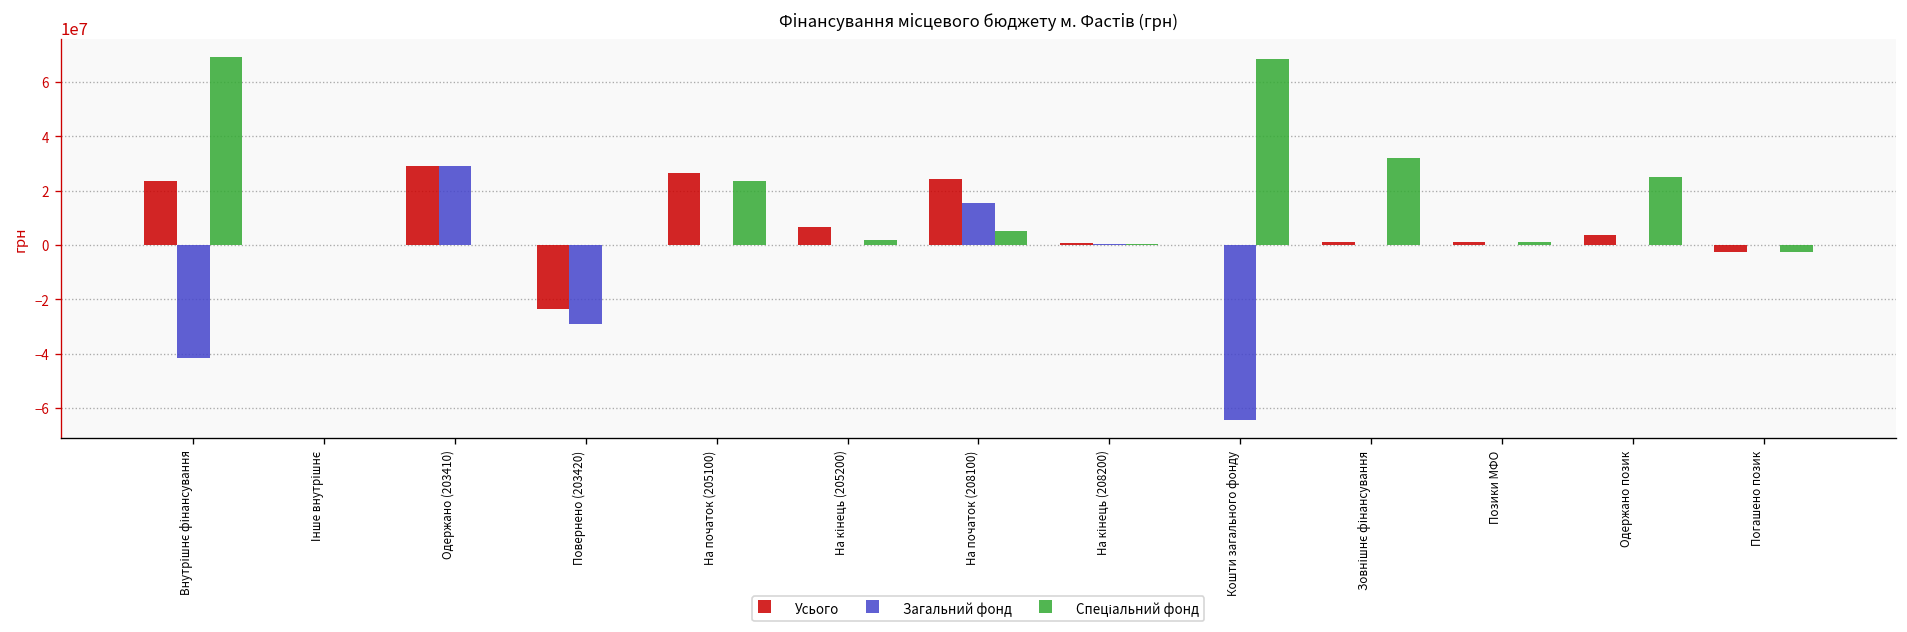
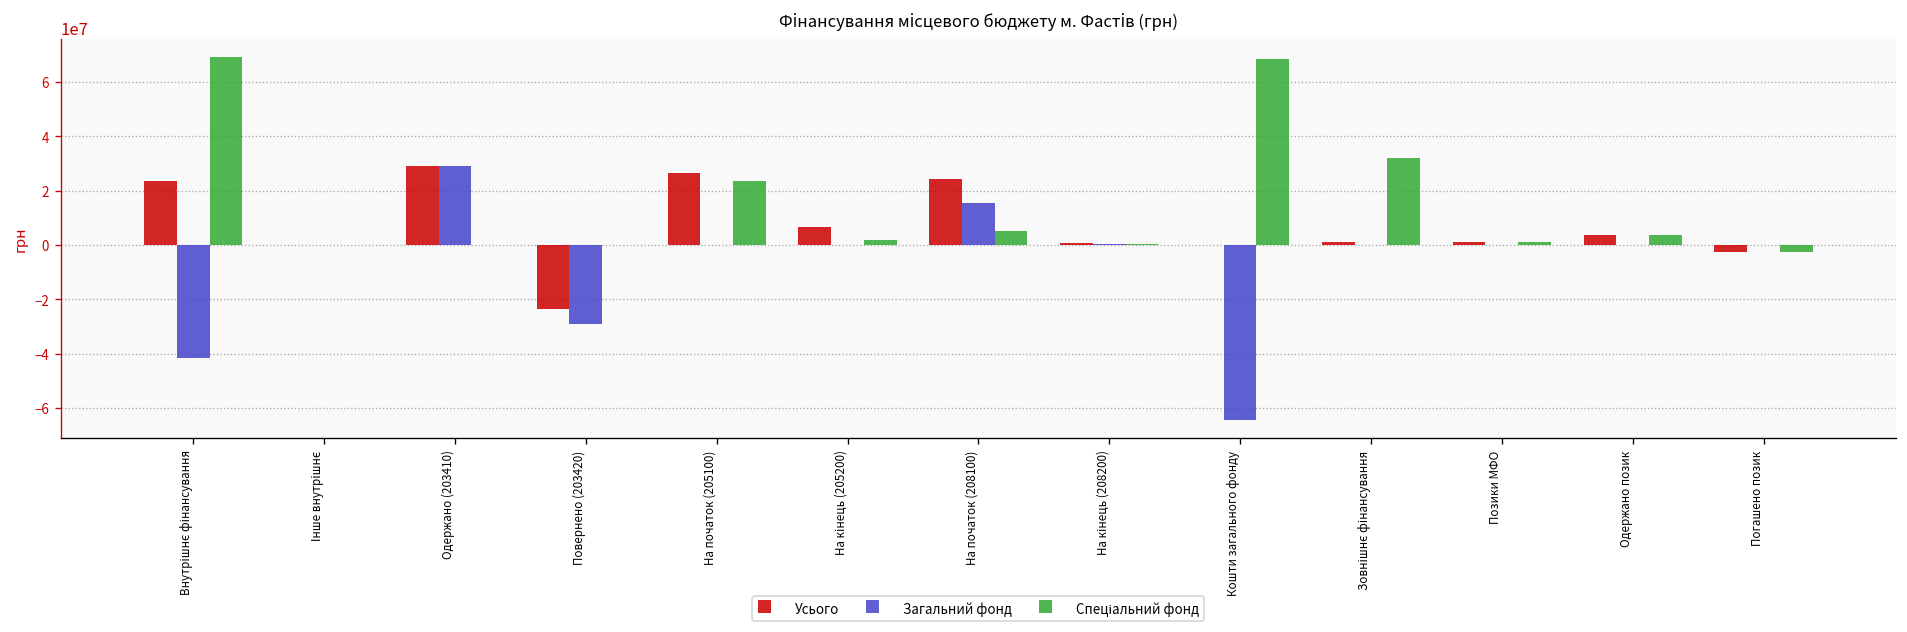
Спеціальний фонд, Одержано позик: 25000000 -> 4000000
